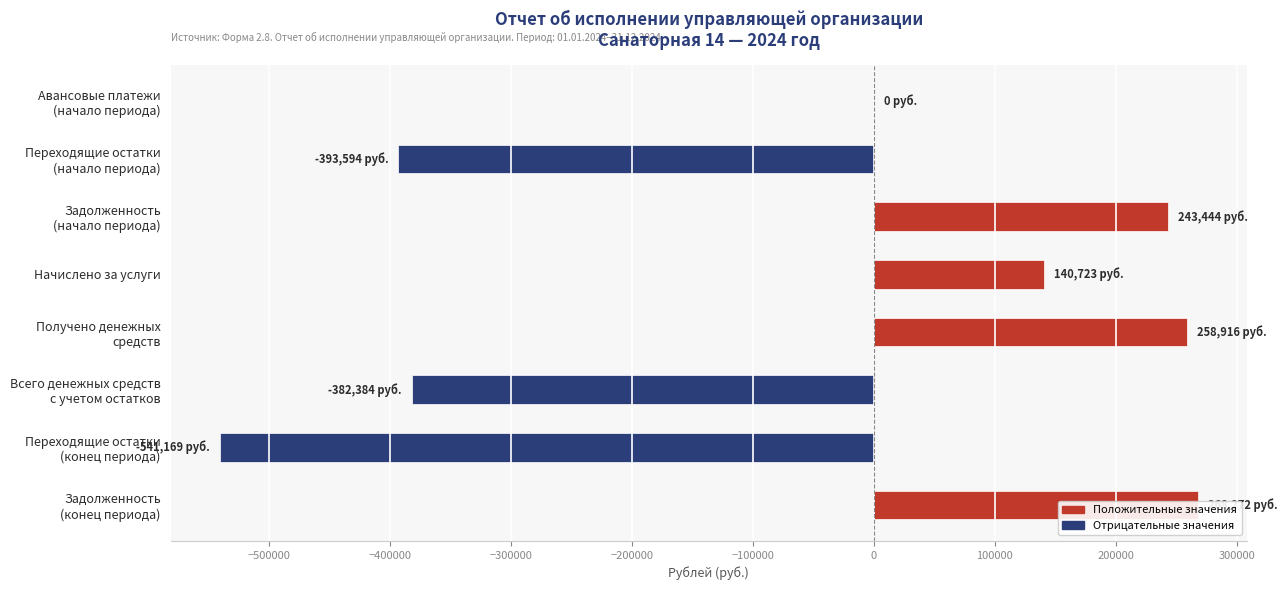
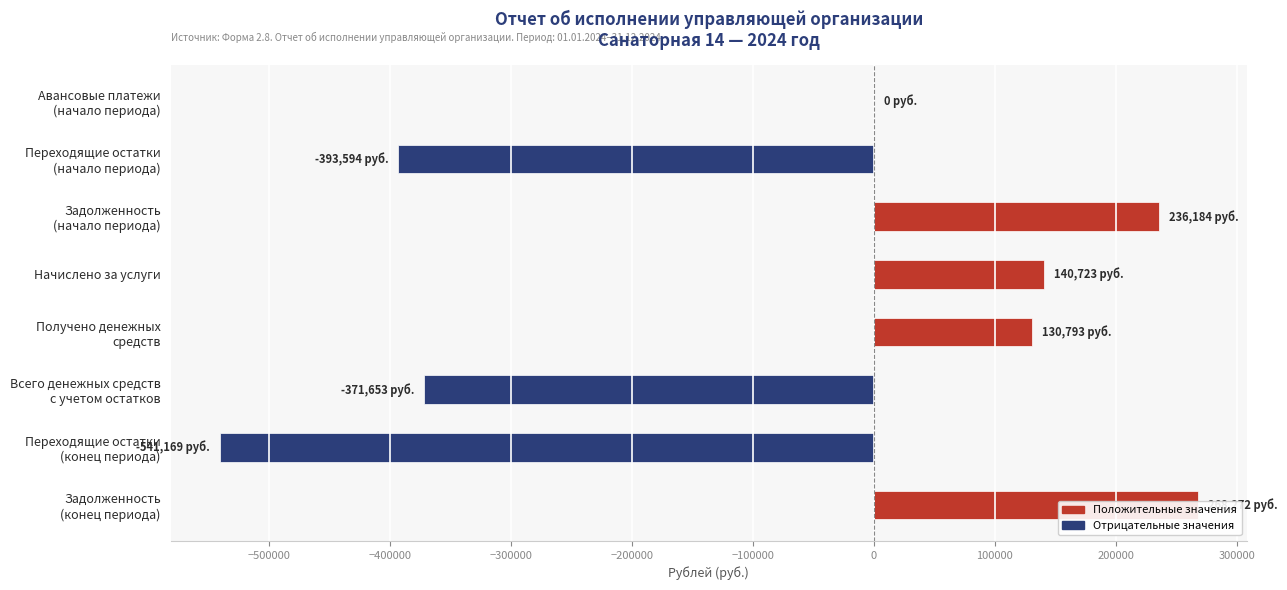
Задолженность (начало периода): 243,444 -> 236,184
Получено денежных средств: 258,916 -> 130,793
Всего денежных средств с учетом остатков: -382,384 -> -371,653
